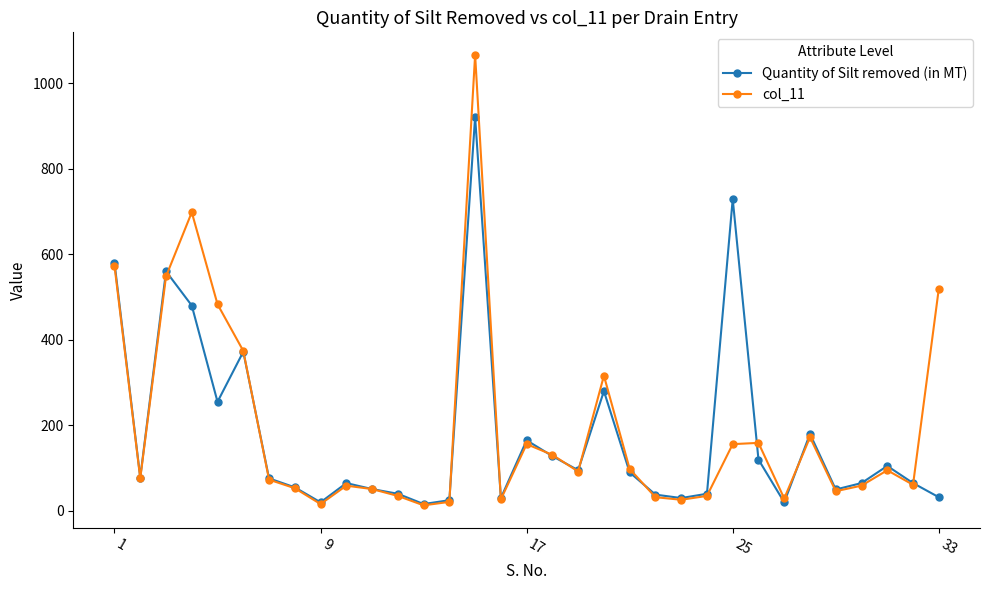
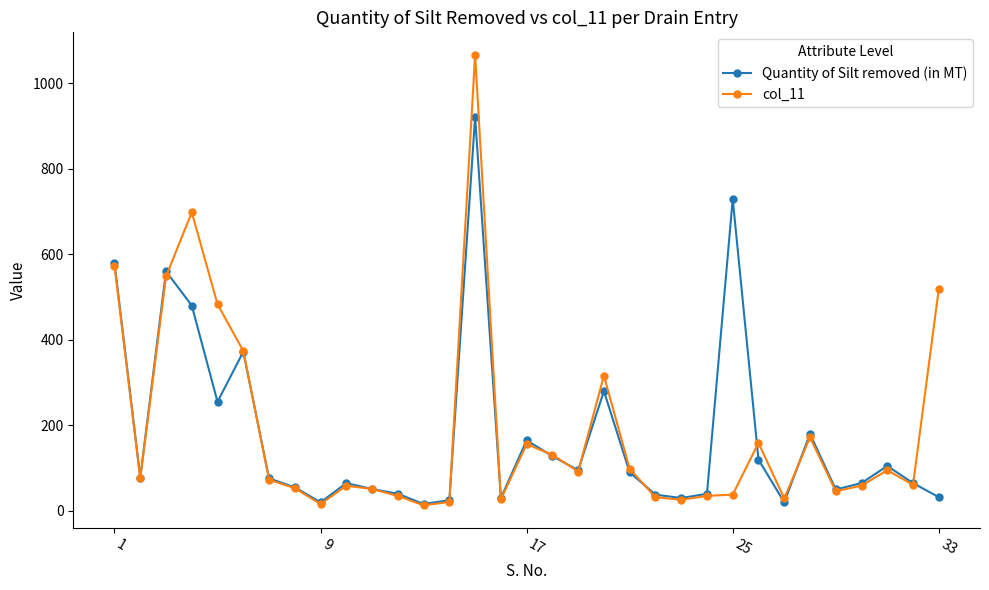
col_11, 25: 160 -> 40
